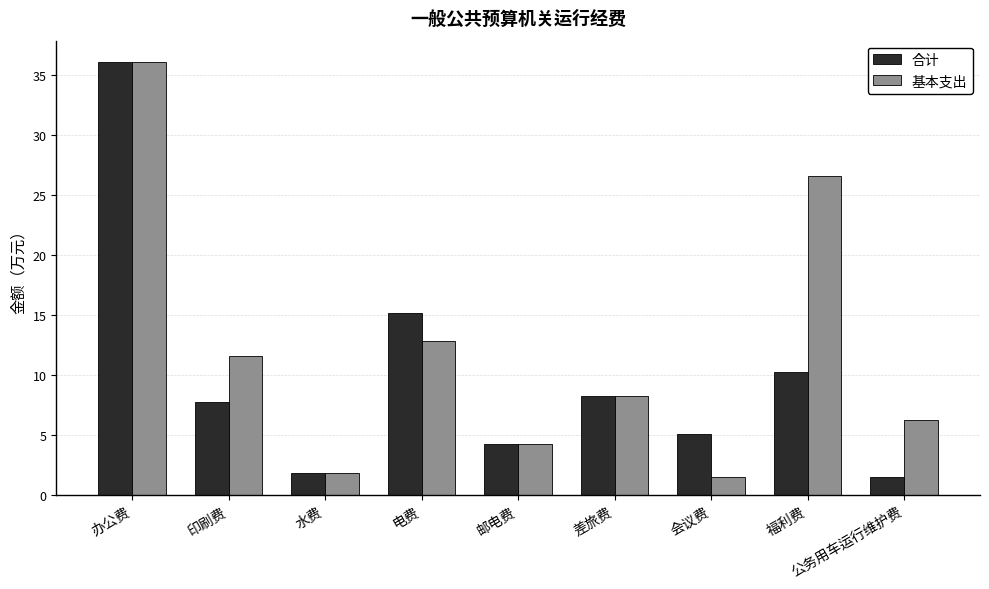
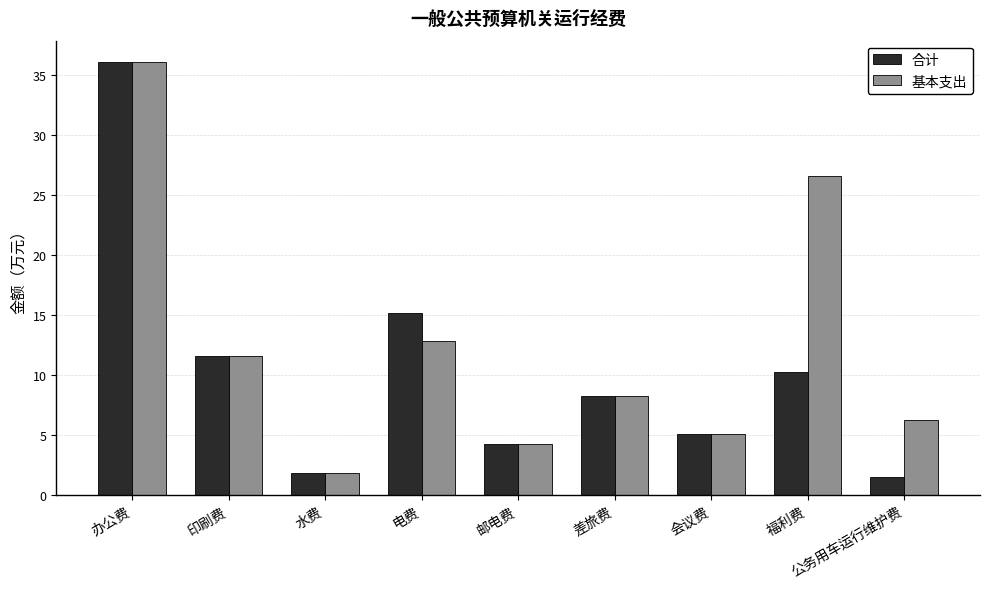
合计, 印刷费: 7.8 -> 11.6
基本支出, 会议费: 1.4 -> 5.1
